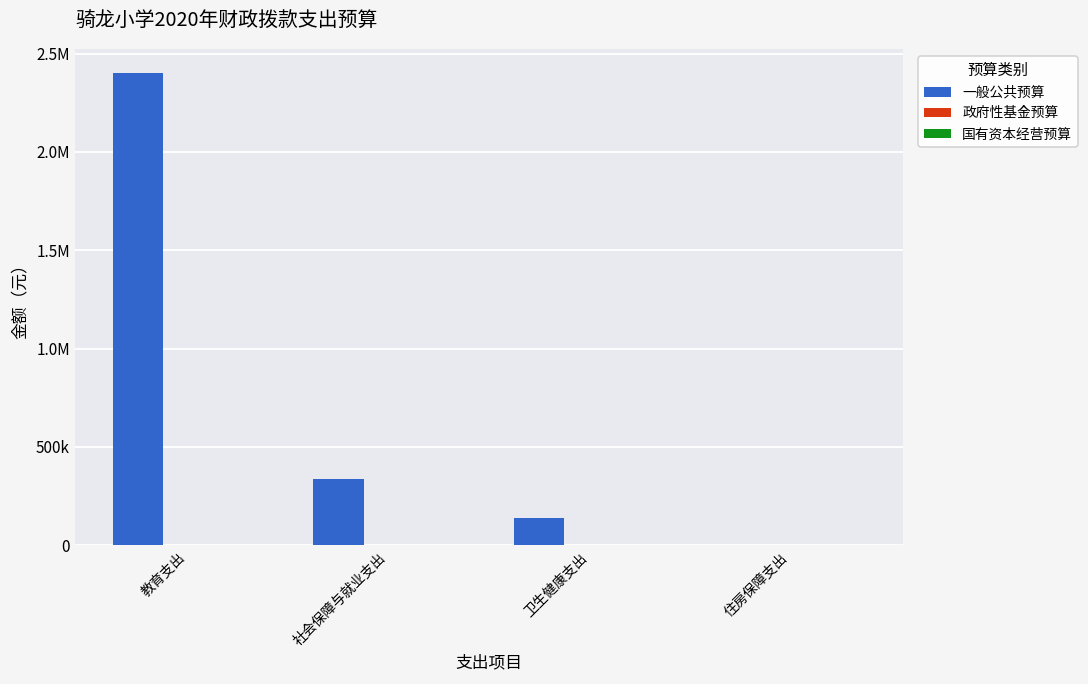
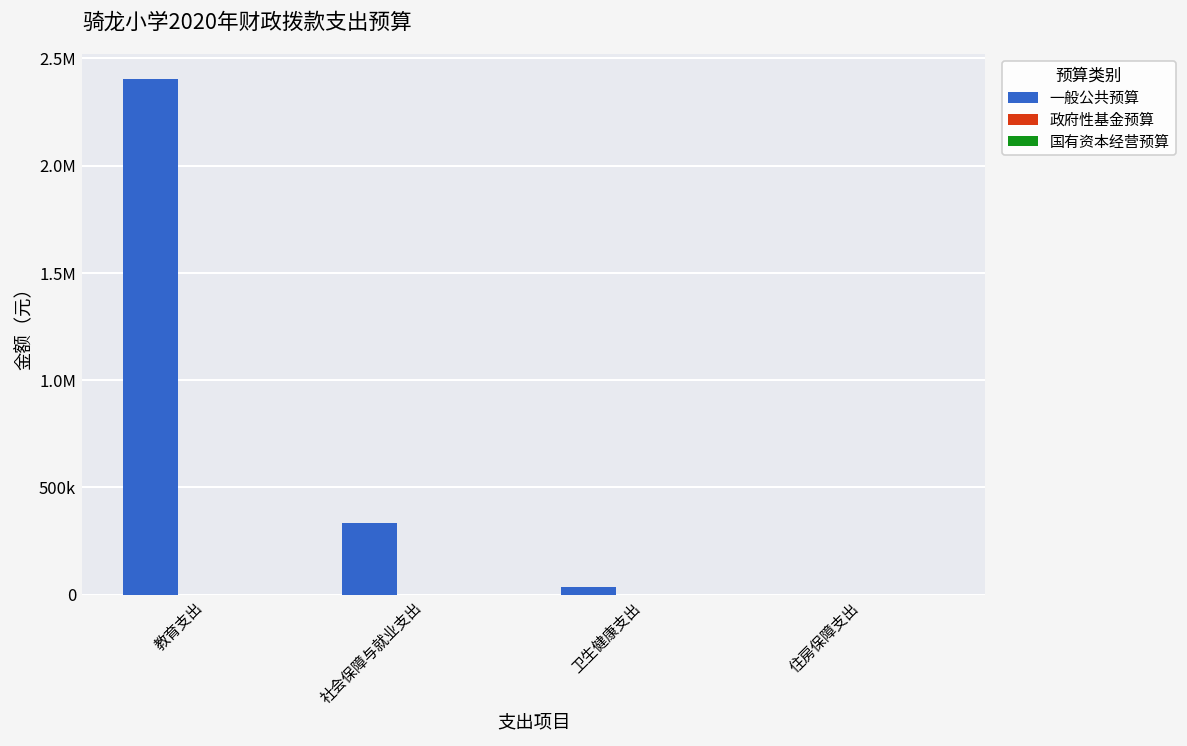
一般公共预算, 卫生健康支出: 140000 -> 40000
